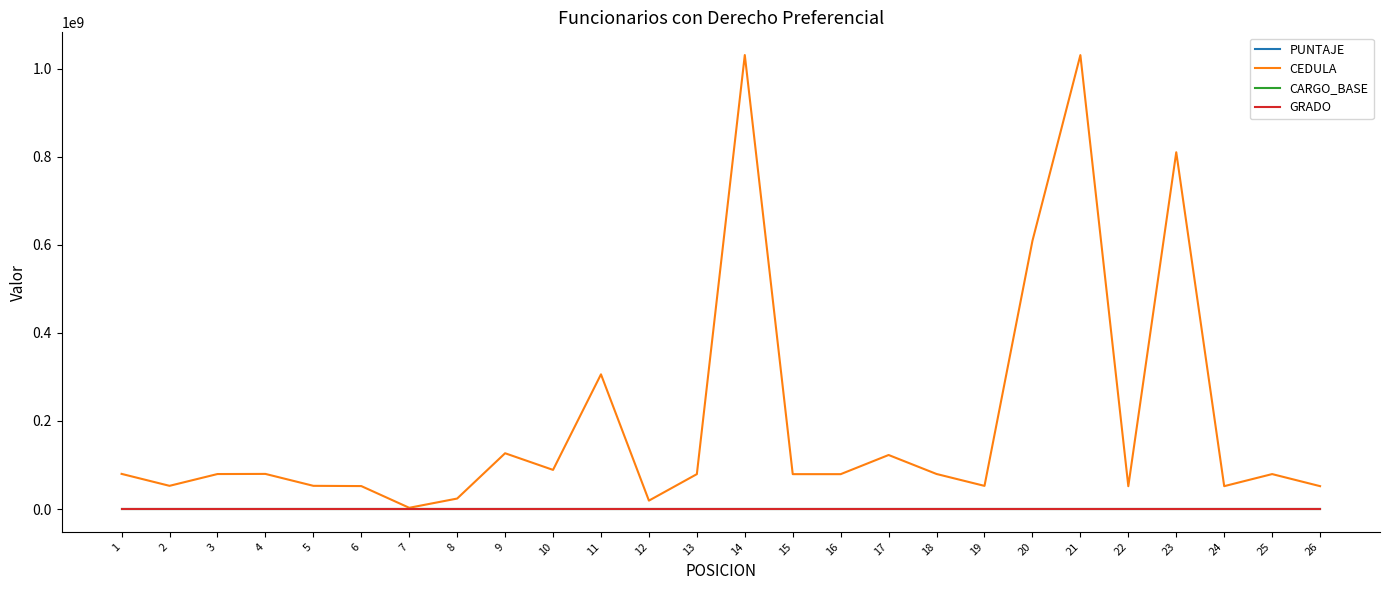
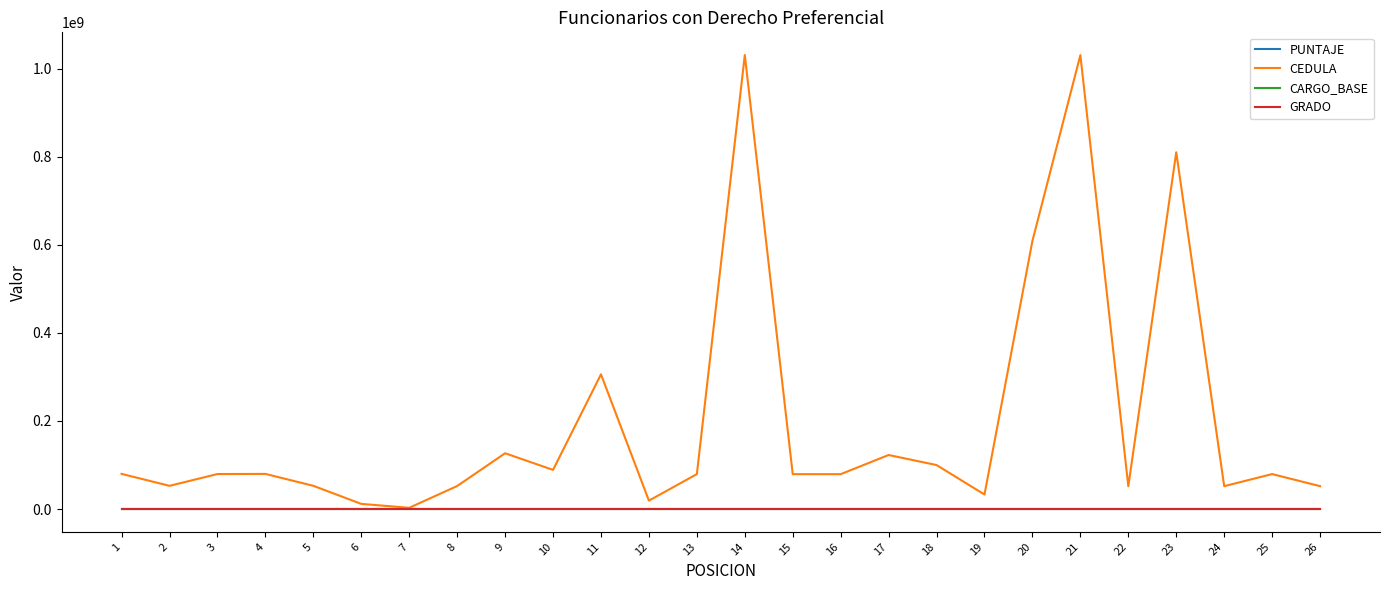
CEDULA, 6: 50000000 -> 10000000
CEDULA, 8: 20000000 -> 50000000
CEDULA, 18: 80000000 -> 100000000
CEDULA, 19: 50000000 -> 30000000
